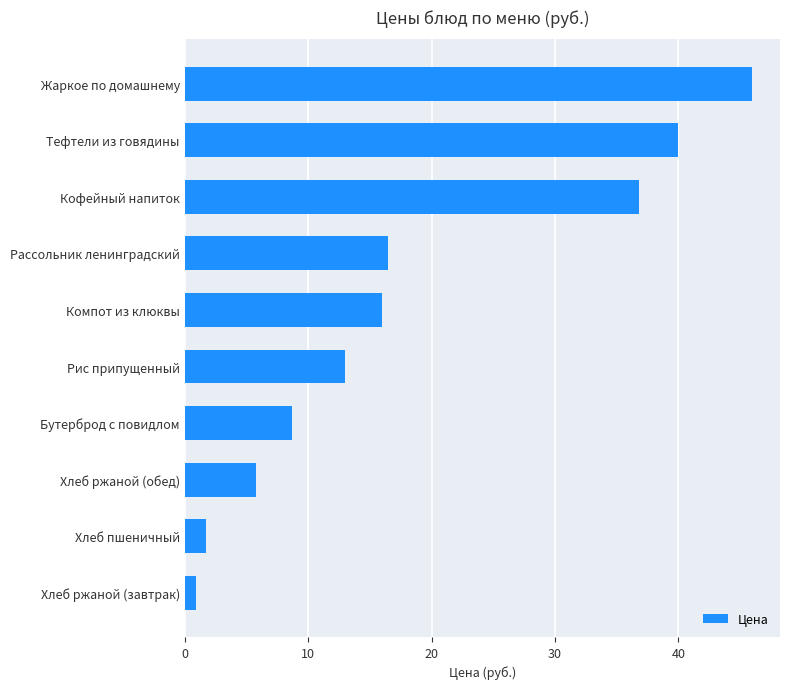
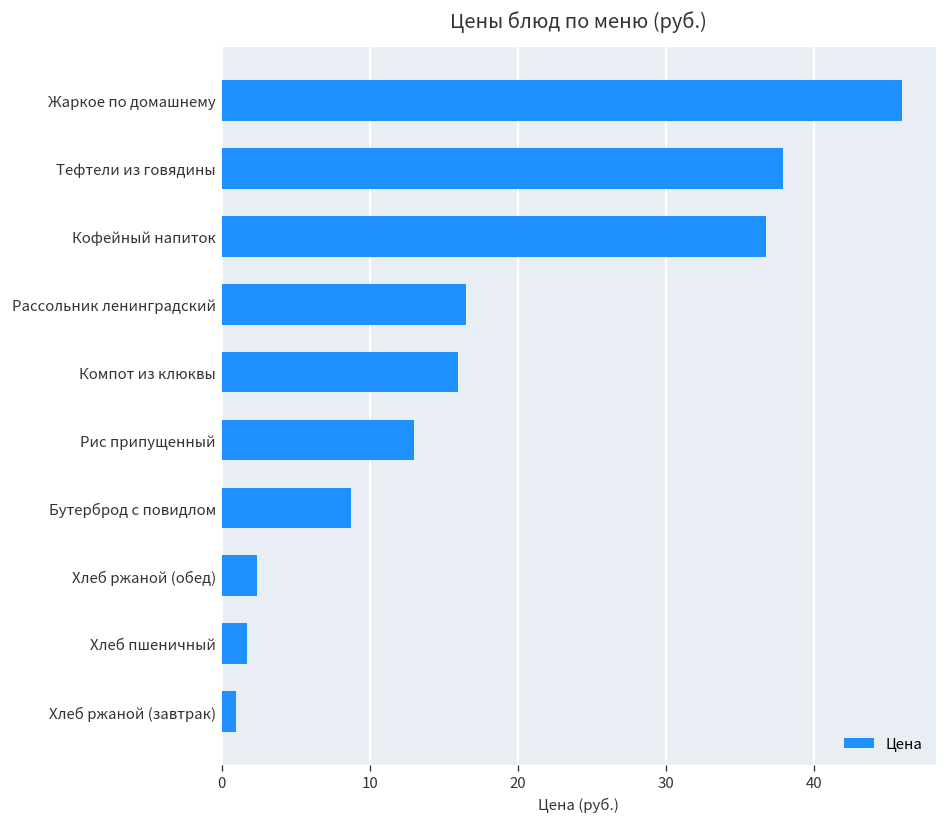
Тефтели из говядины: 40.0 -> 37.9
Хлеб ржаной (обед): 5.8 -> 2.4
